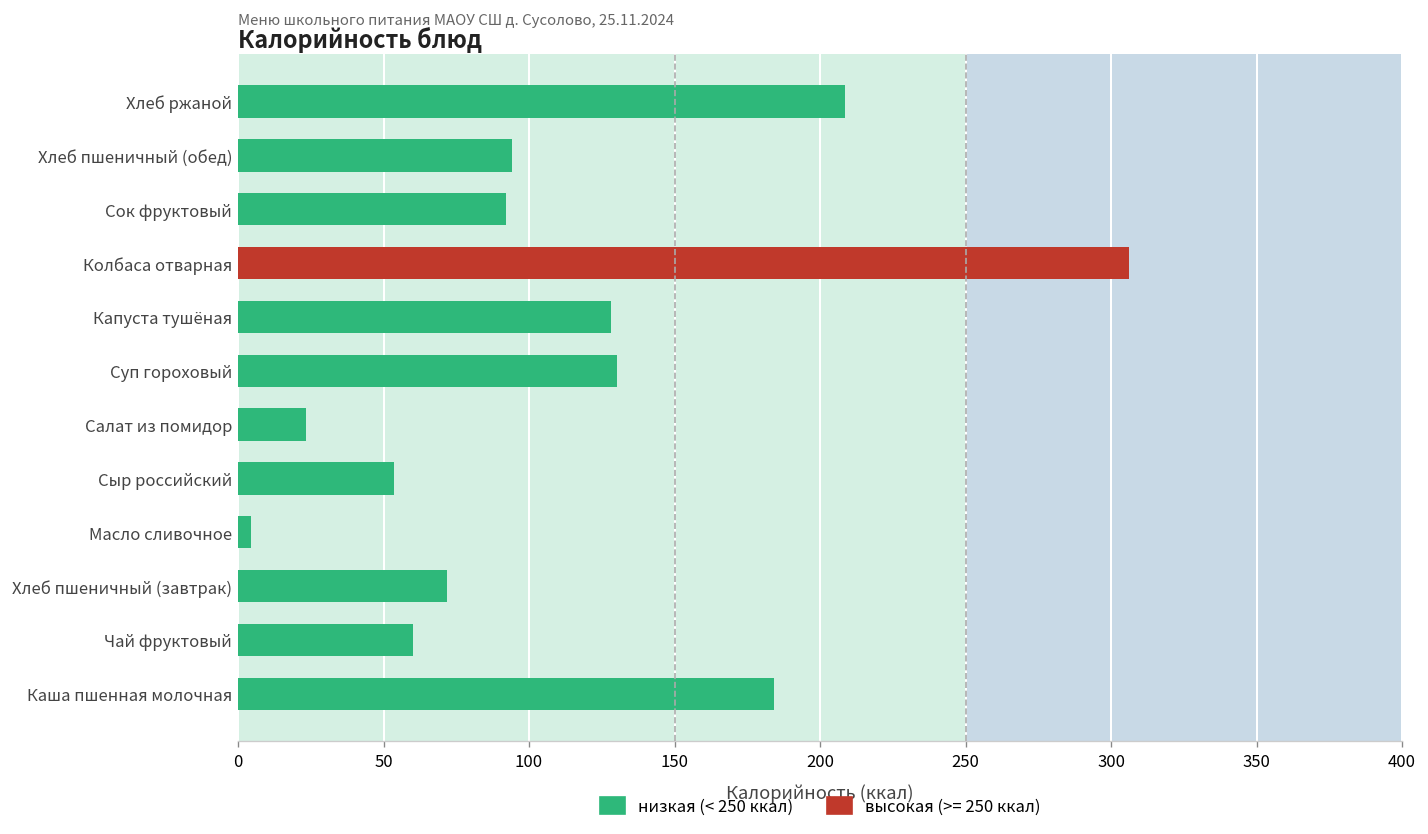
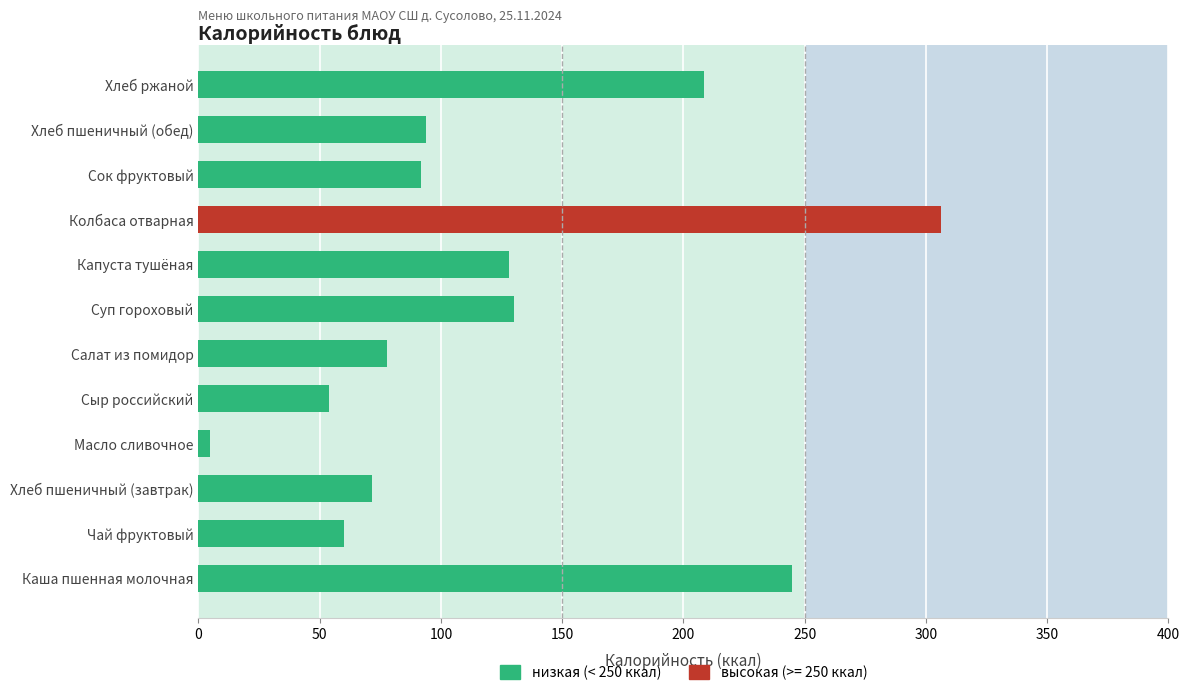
Салат из помидор: 23 -> 78
Каша пшенная молочная: 184 -> 245
